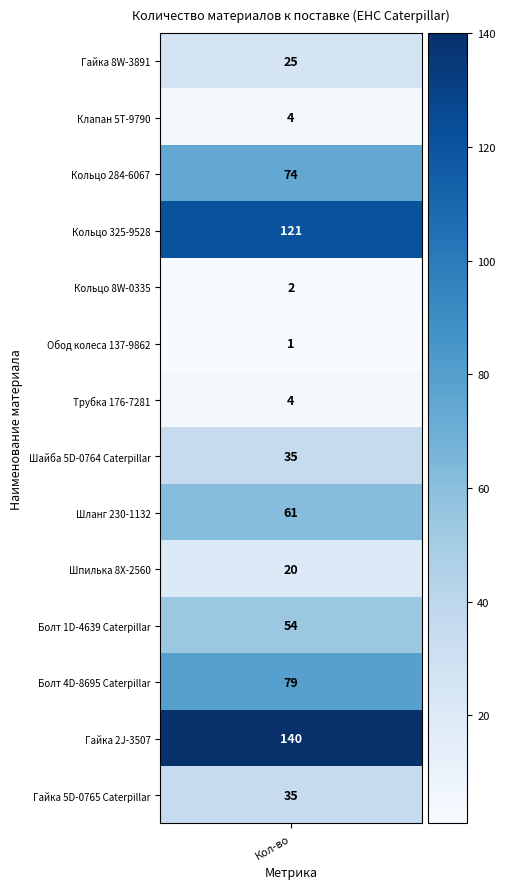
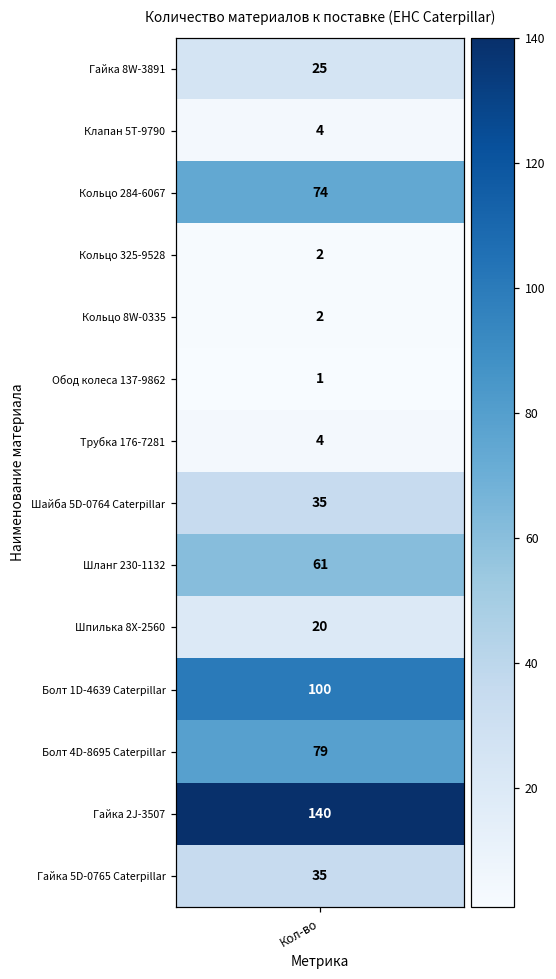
Кольцо 325-9528, Кол-во: 121 -> 2
Болт 1D-4639 Caterpillar, Кол-во: 54 -> 100
